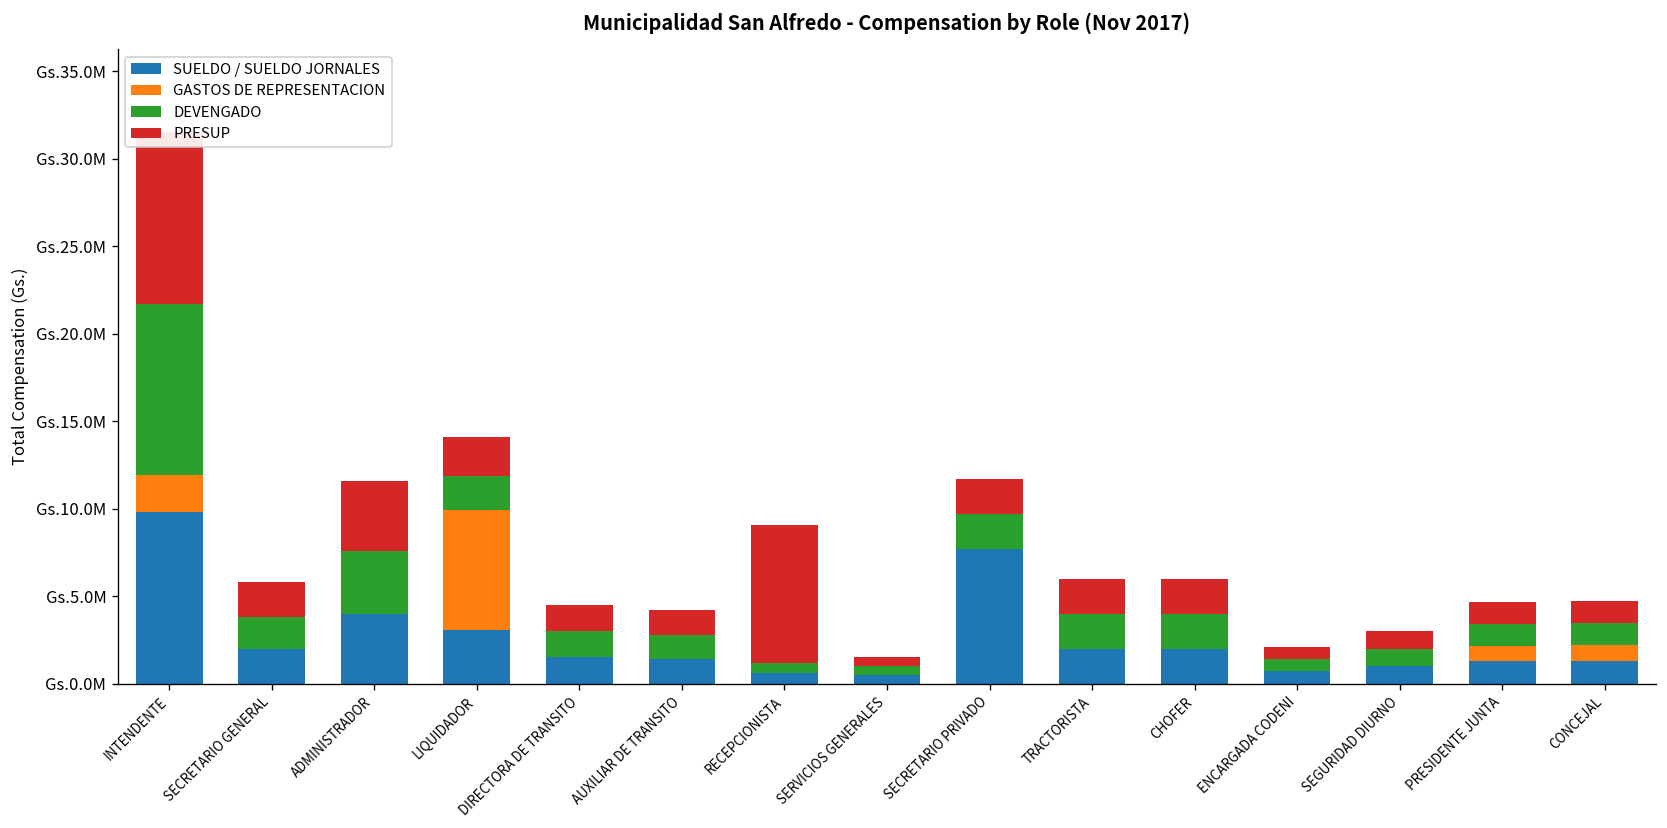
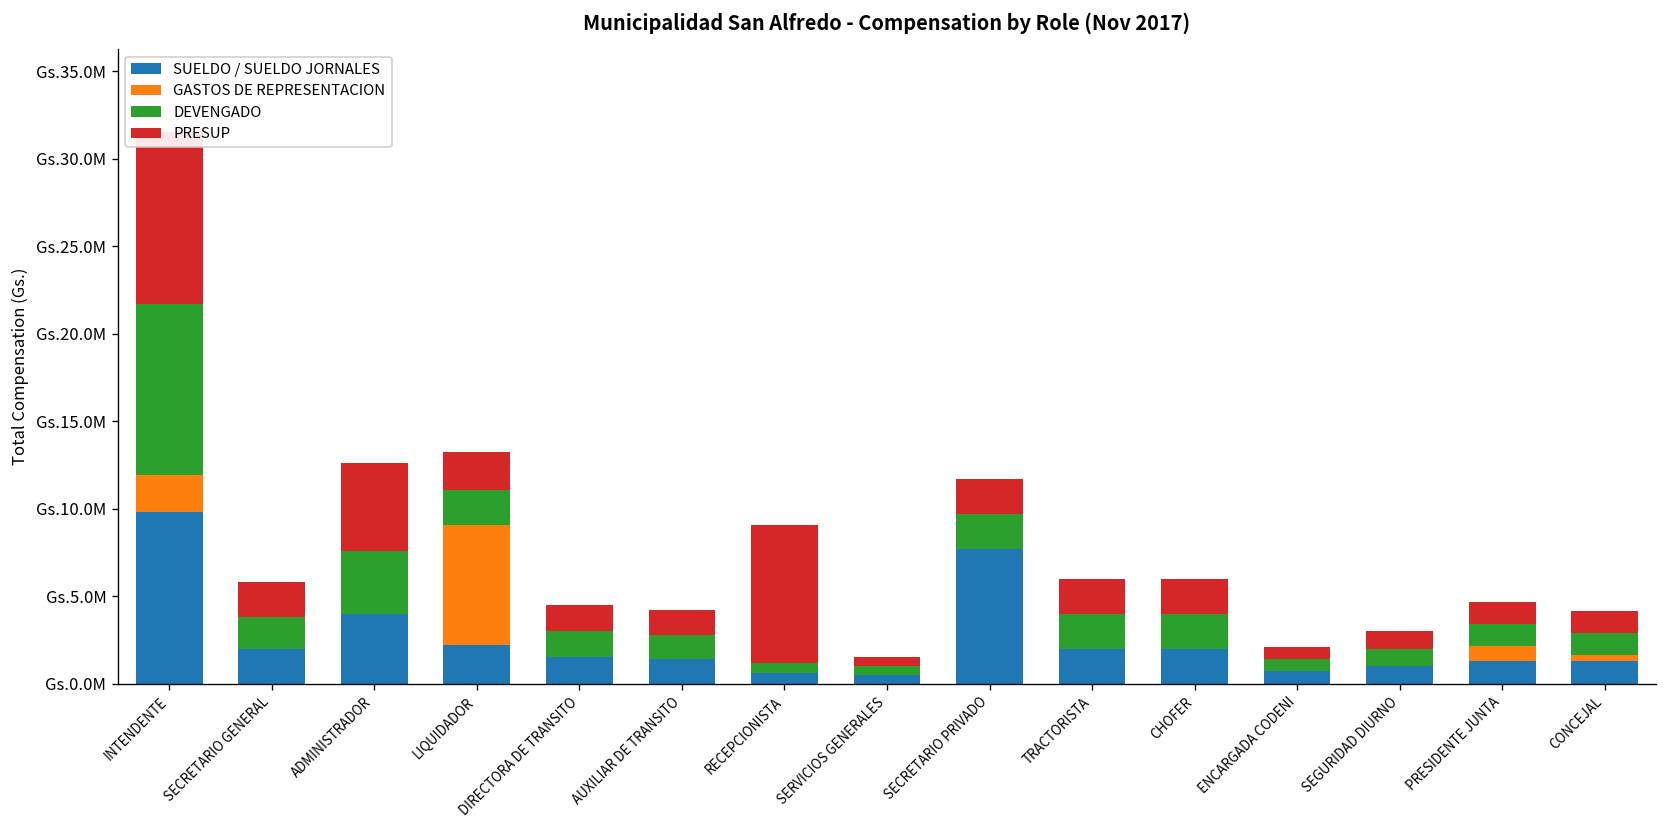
PRESUP, ADMINISTRADOR: Gs.4000000 -> Gs.5000000
SUELDO / SUELDO JORNALES, LIQUIDADOR: Gs.3000000 -> Gs.2200000
GASTOS DE REPRESENTACION, CONCEJAL: Gs.900000 -> Gs.300000
